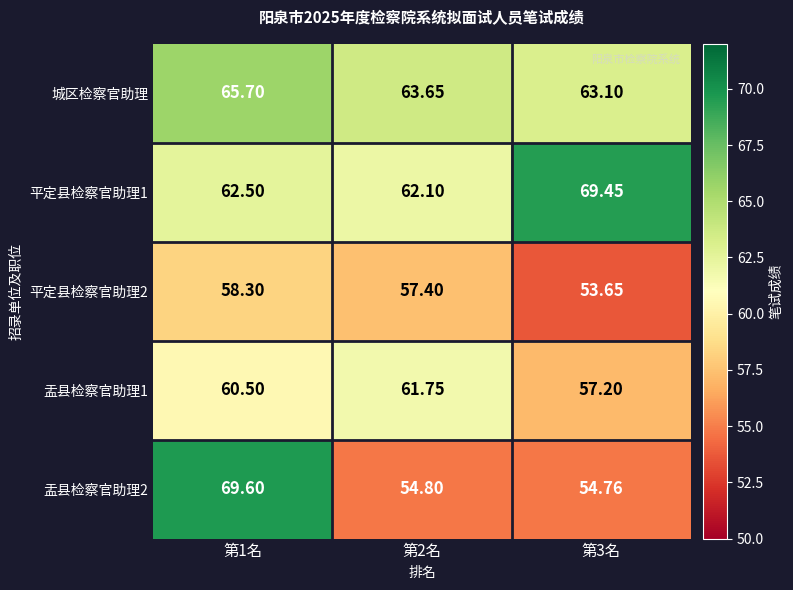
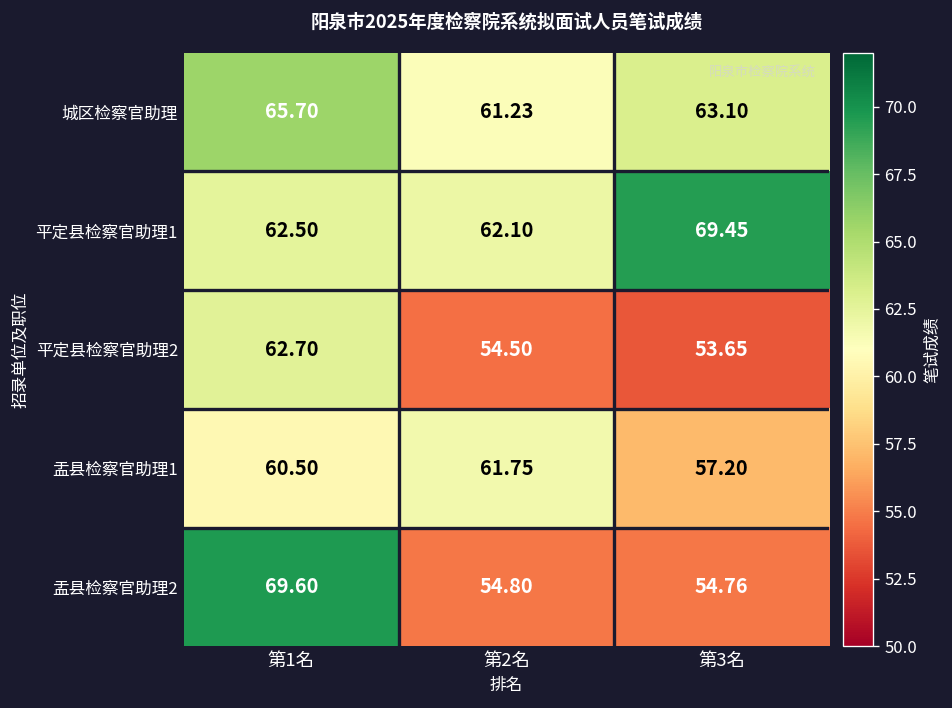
城区检察官助理, 第2名: 63.65 -> 61.23
平定县检察官助理2, 第1名: 58.30 -> 62.70
平定县检察官助理2, 第2名: 57.40 -> 54.50
